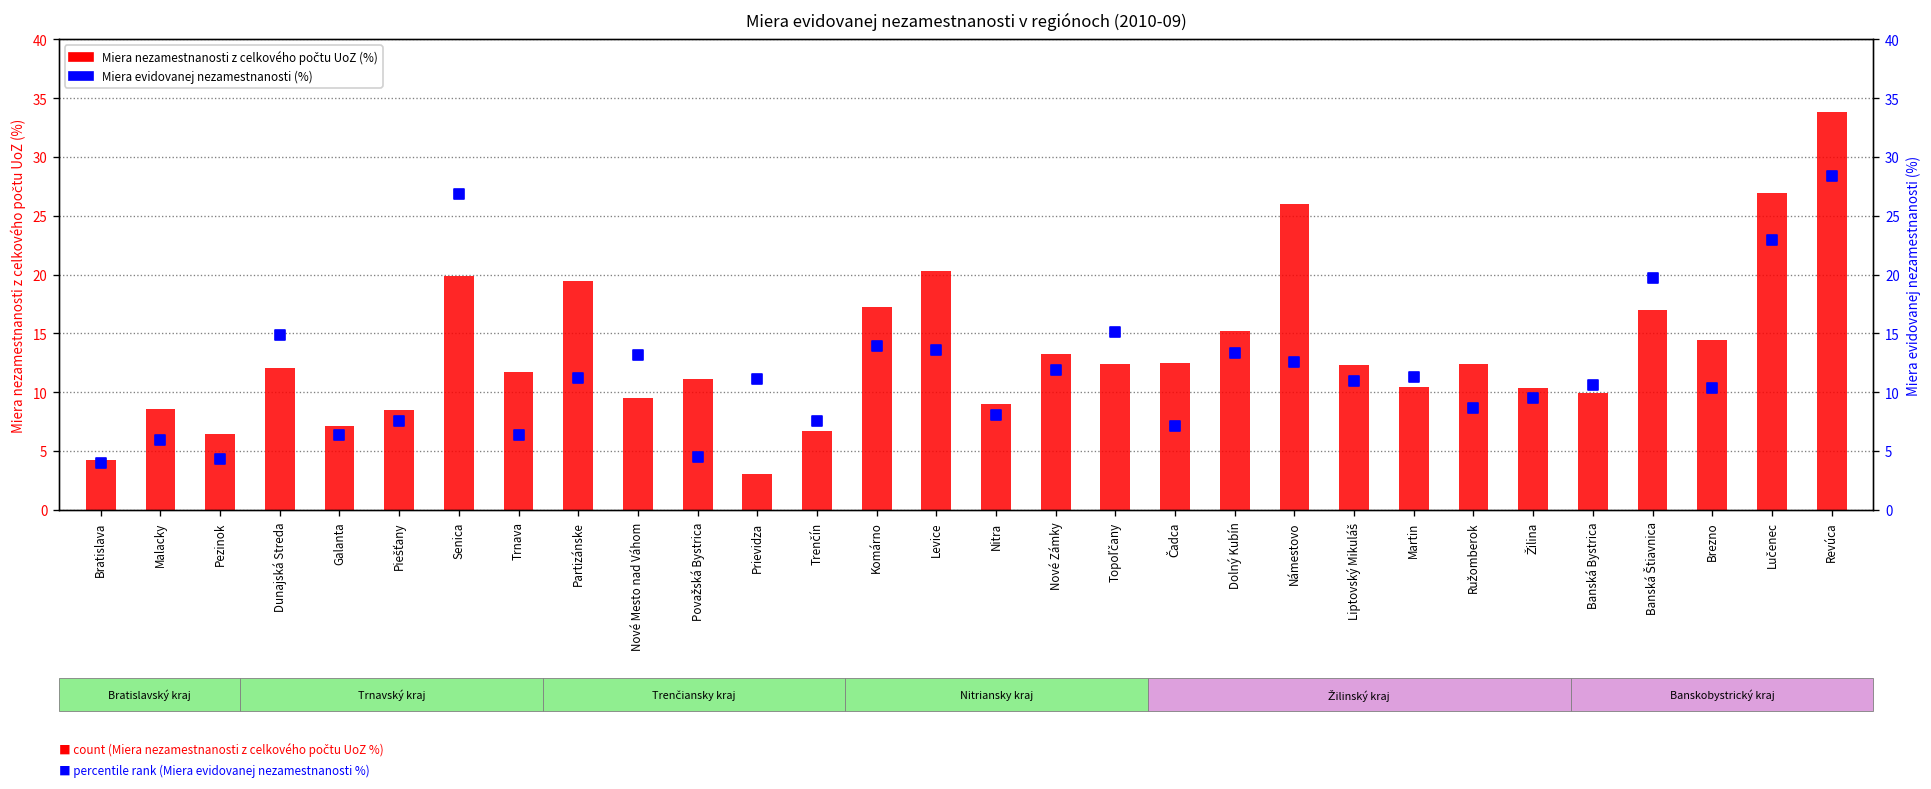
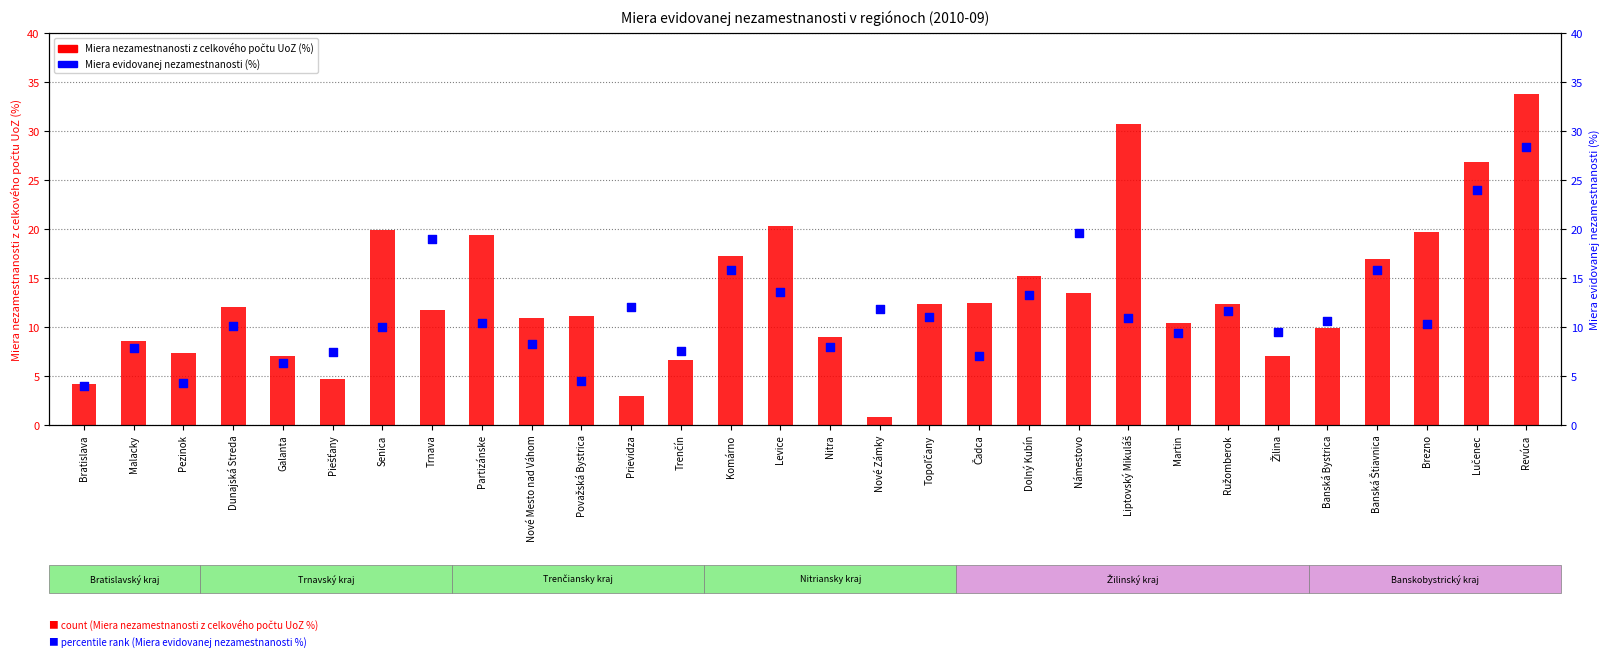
Miera nezamestnanosti z celkového počtu UoZ (%), Pezinok: 6 -> 7
Miera nezamestnanosti z celkového počtu UoZ (%), Piešťany: 9 -> 5
Miera nezamestnanosti z celkového počtu UoZ (%), Nové Mesto nad Váhom: 9 -> 11
Miera nezamestnanosti z celkového počtu UoZ (%), Nové Zámky: 13 -> 1
Miera nezamestnanosti z celkového počtu UoZ (%), Námestovo: 26 -> 14
Miera nezamestnanosti z celkového počtu UoZ (%), Liptovský Mikuláš: 12 -> 31
Miera nezamestnanosti z celkového počtu UoZ (%), Žilina: 10 -> 7
Miera nezamestnanosti z celkového počtu UoZ (%), Brezno: 14 -> 20
Miera evidovanej nezamestnanosti (%), Malacky: 6 -> 8
Miera evidovanej nezamestnanosti (%), Dunajská Streda: 15 -> 10
Miera evidovanej nezamestnanosti (%), Senica: 27 -> 10
Miera evidovanej nezamestnanosti (%), Trnava: 6 -> 19
Miera evidovanej nezamestnanosti (%), Partizánske: 11 -> 10
Miera evidovanej nezamestnanosti (%), Nové Mesto nad Váhom: 13 -> 8
Miera evidovanej nezamestnanosti (%), Prievidza: 11 -> 12
Miera evidovanej nezamestnanosti (%), Komárno: 14 -> 16
Miera evidovanej nezamestnanosti (%), Topoľčany: 15 -> 11
Miera evidovanej nezamestnanosti (%), Námestovo: 13 -> 20
Miera evidovanej nezamestnanosti (%), Martin: 11 -> 9
Miera evidovanej nezamestnanosti (%), Ružomberok: 9 -> 12
Miera evidovanej nezamestnanosti (%), Banská Štiavnica: 20 -> 16
Miera evidovanej nezamestnanosti (%), Lučenec: 23 -> 24
